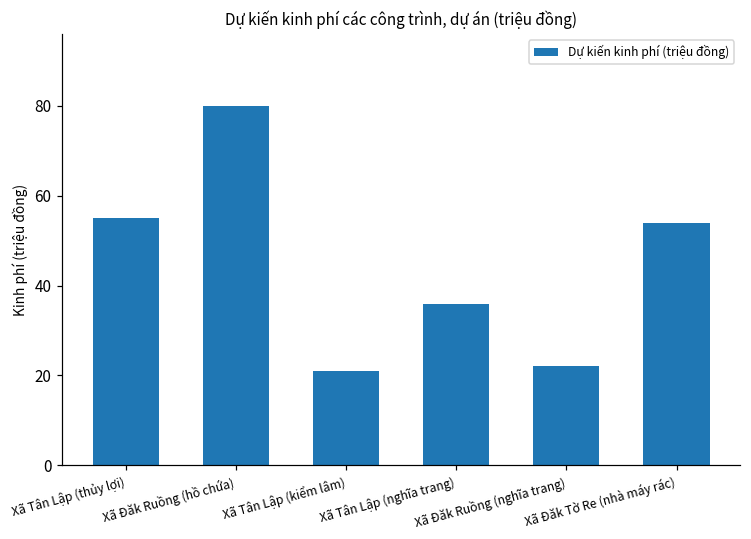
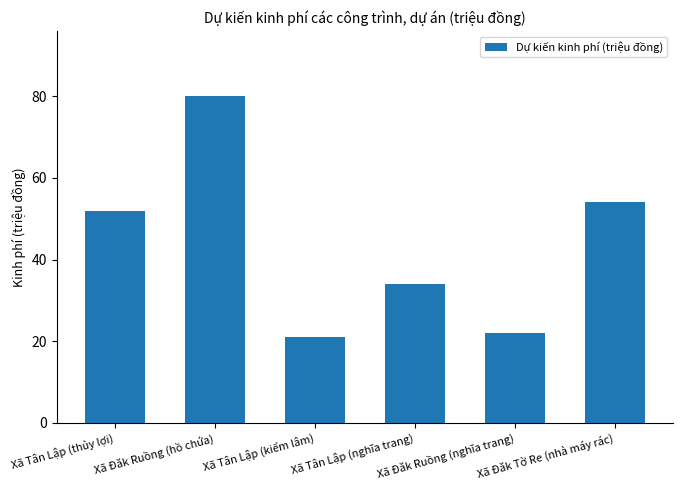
Xã Tân Lập (thủy lợi): 55 -> 52
Xã Tân Lập (nghĩa trang): 36 -> 34
